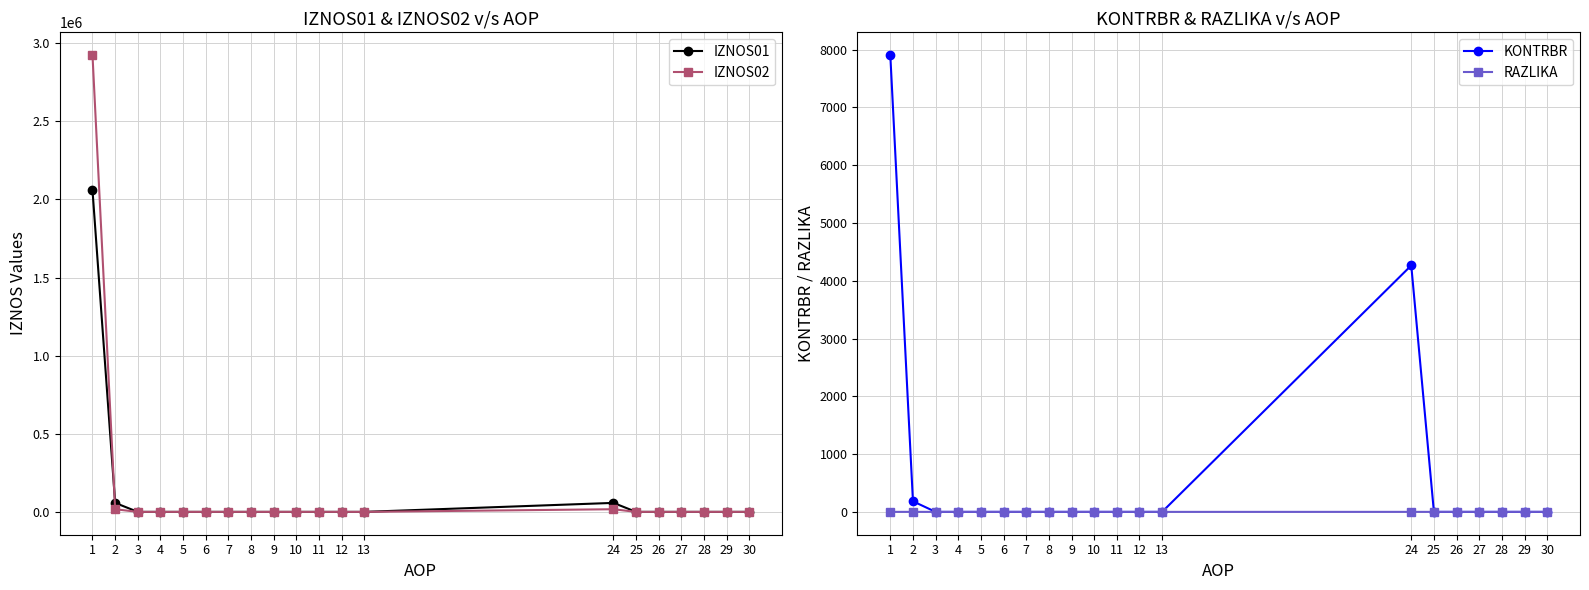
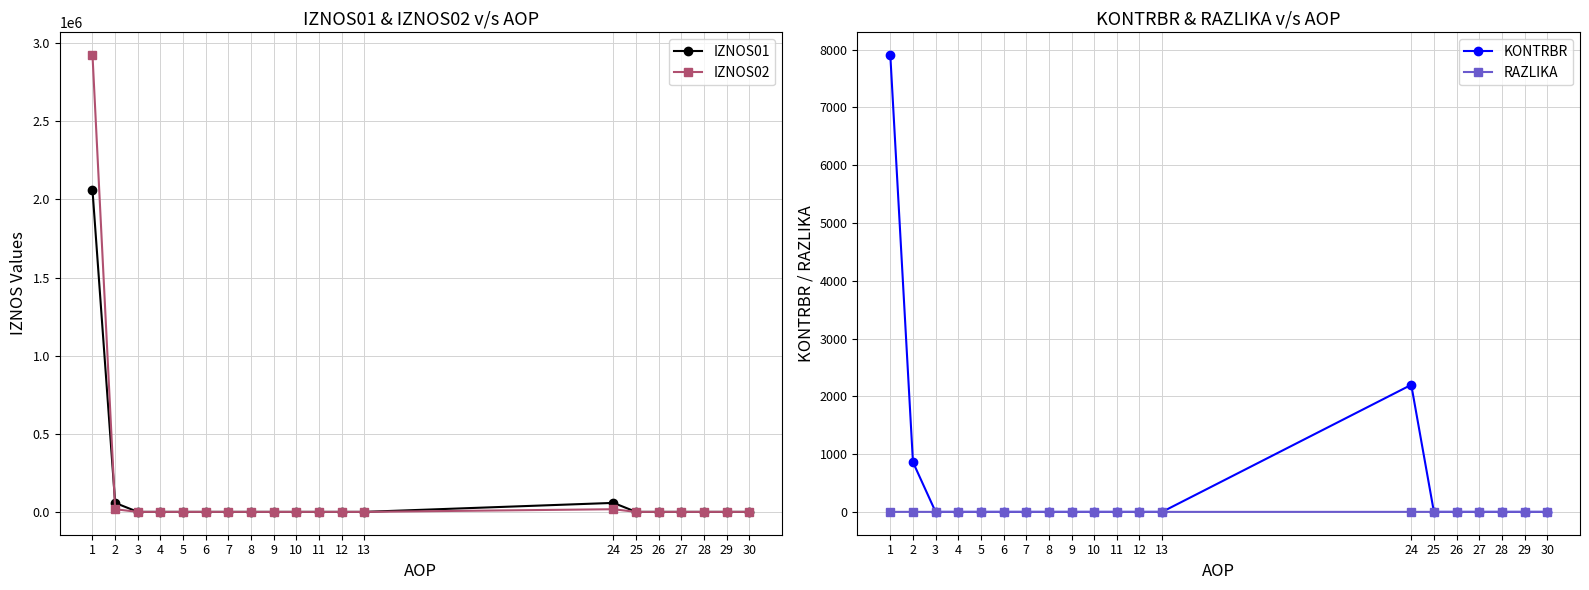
KONTRBR & RAZLIKA v/s AOP, KONTRBR, 2: 200 -> 900
KONTRBR & RAZLIKA v/s AOP, KONTRBR, 24: 4300 -> 2200
